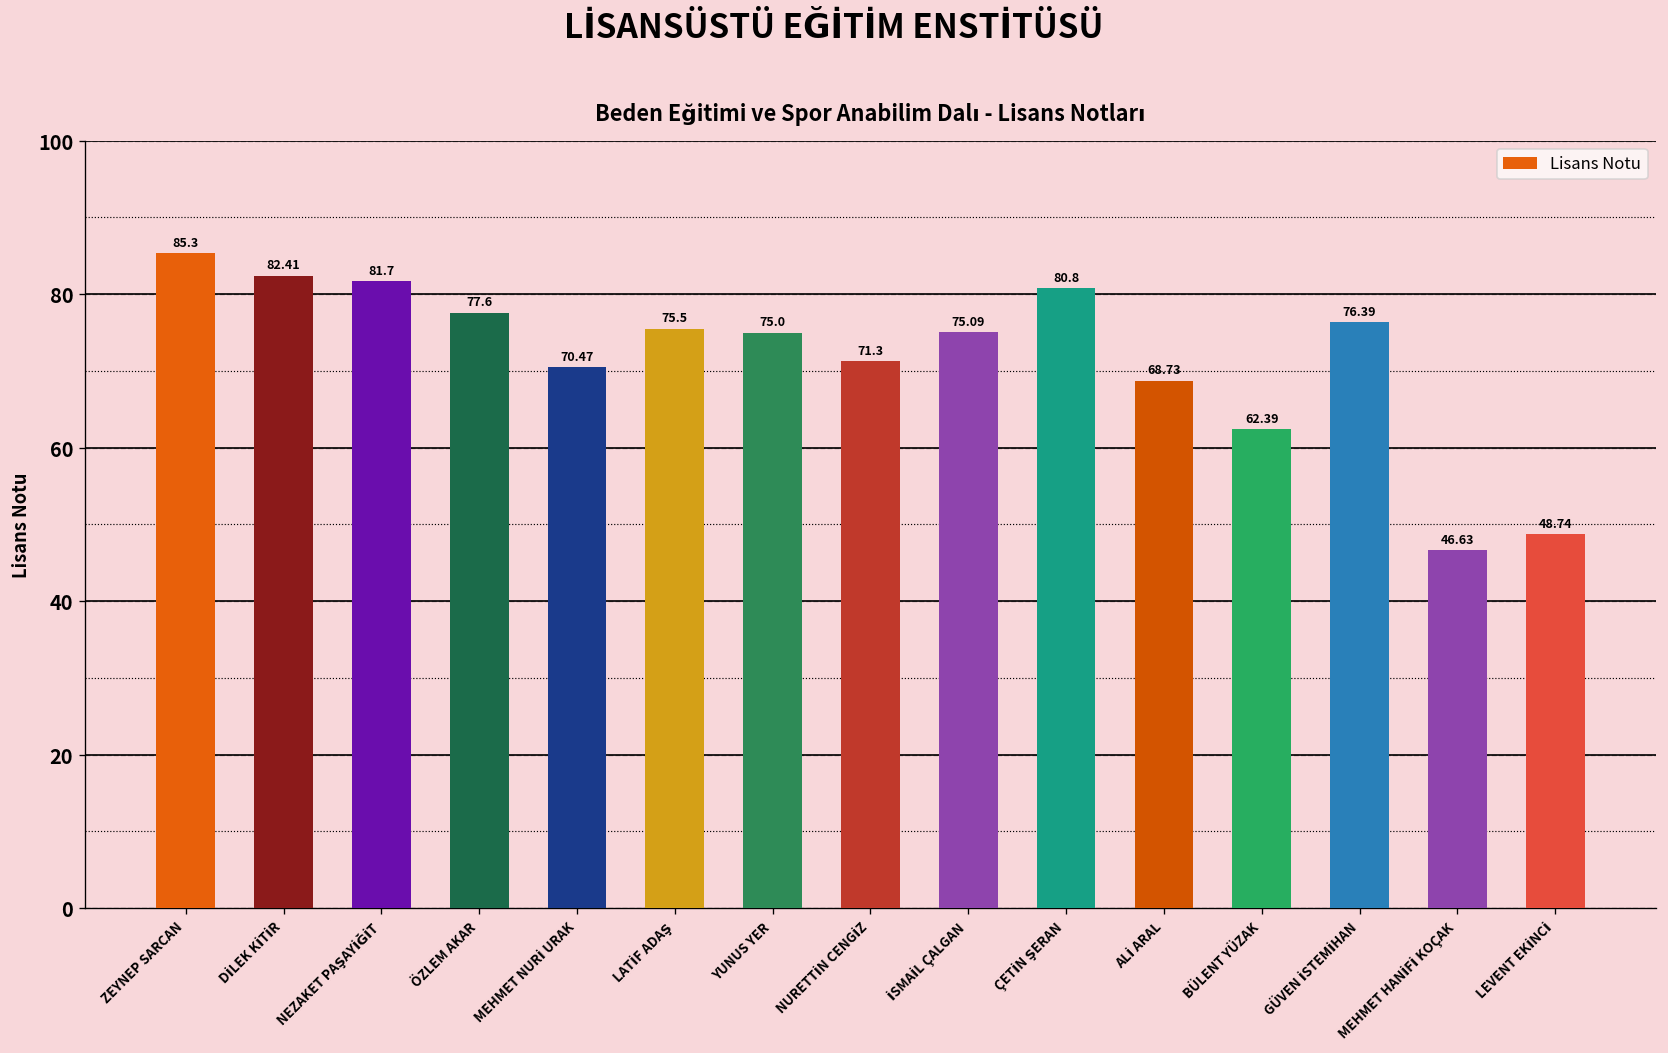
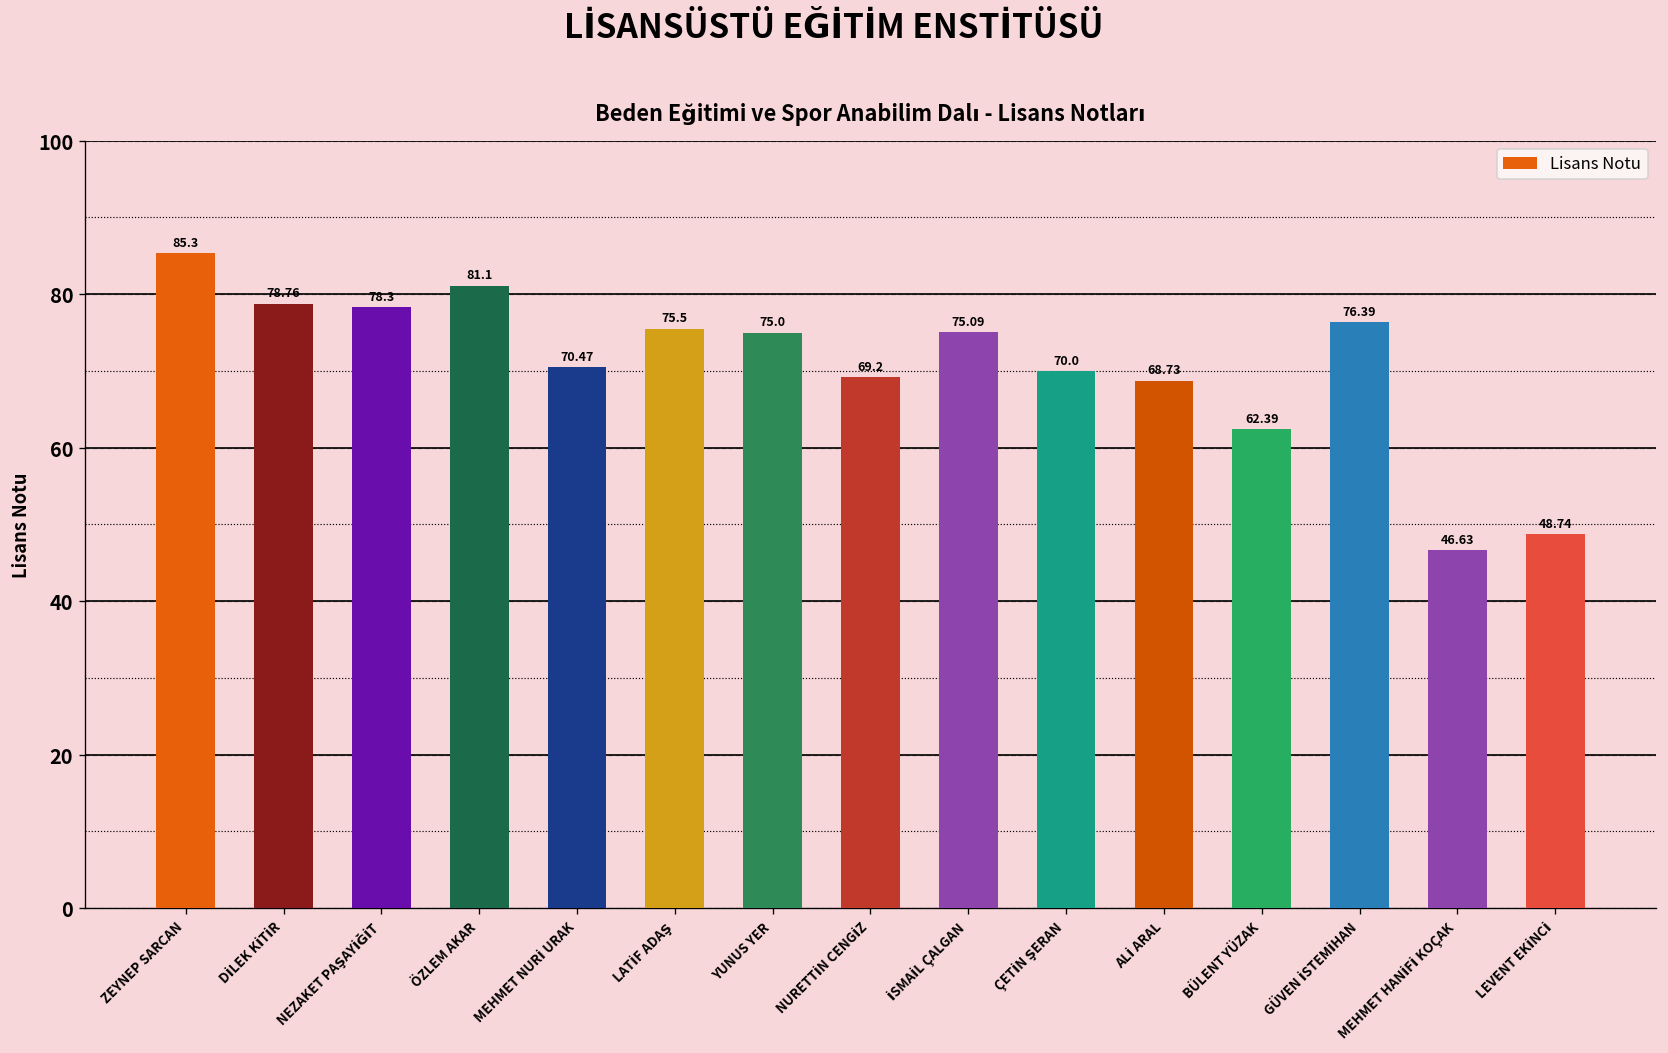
DİLEK KİTİR: 82.41 -> 78.76
NEZAKET PAŞAYİĞİT: 81.7 -> 78.3
ÖZLEM AKAR: 77.6 -> 81.1
NURETTİN CENGİZ: 71.3 -> 69.2
ÇETİN ŞERAN: 80.8 -> 70.0
